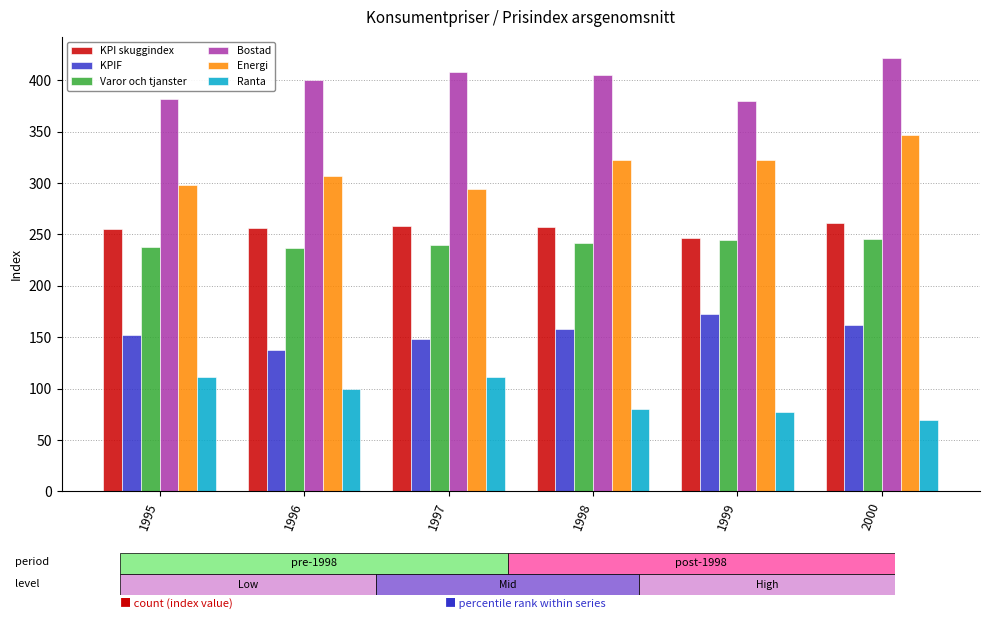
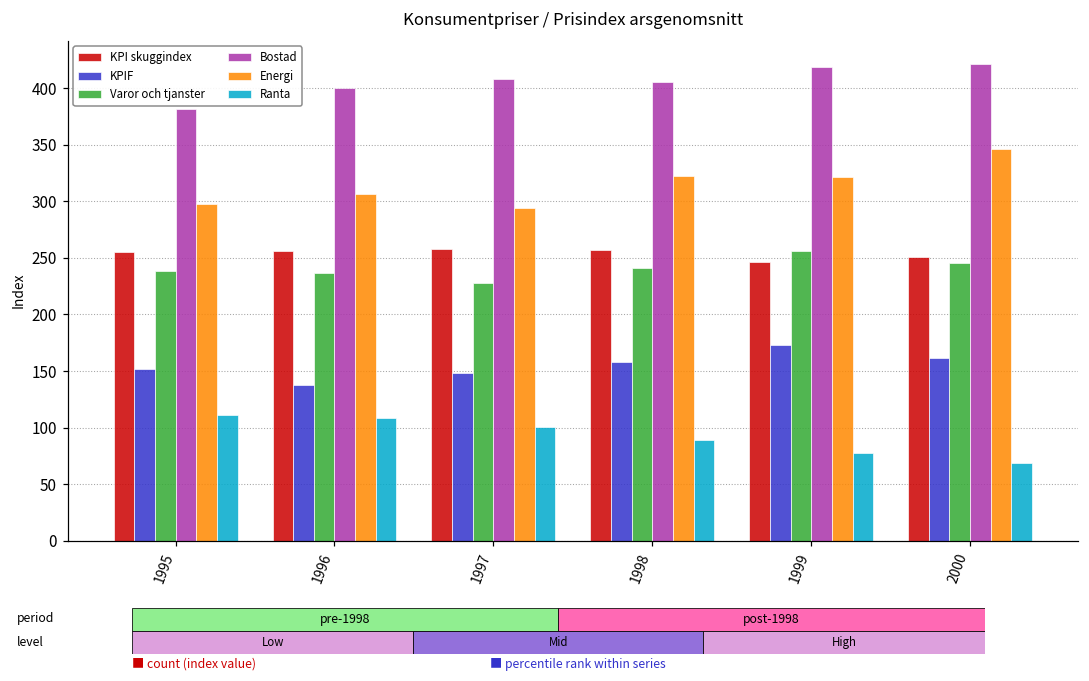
Ranta, 1996: 99 -> 109
Varor och tjanster, 1997: 240 -> 228
Ranta, 1997: 111 -> 101
Ranta, 1998: 81 -> 89
Varor och tjanster, 1999: 245 -> 256
Bostad, 1999: 379 -> 419
KPI skuggindex, 2000: 261 -> 251
